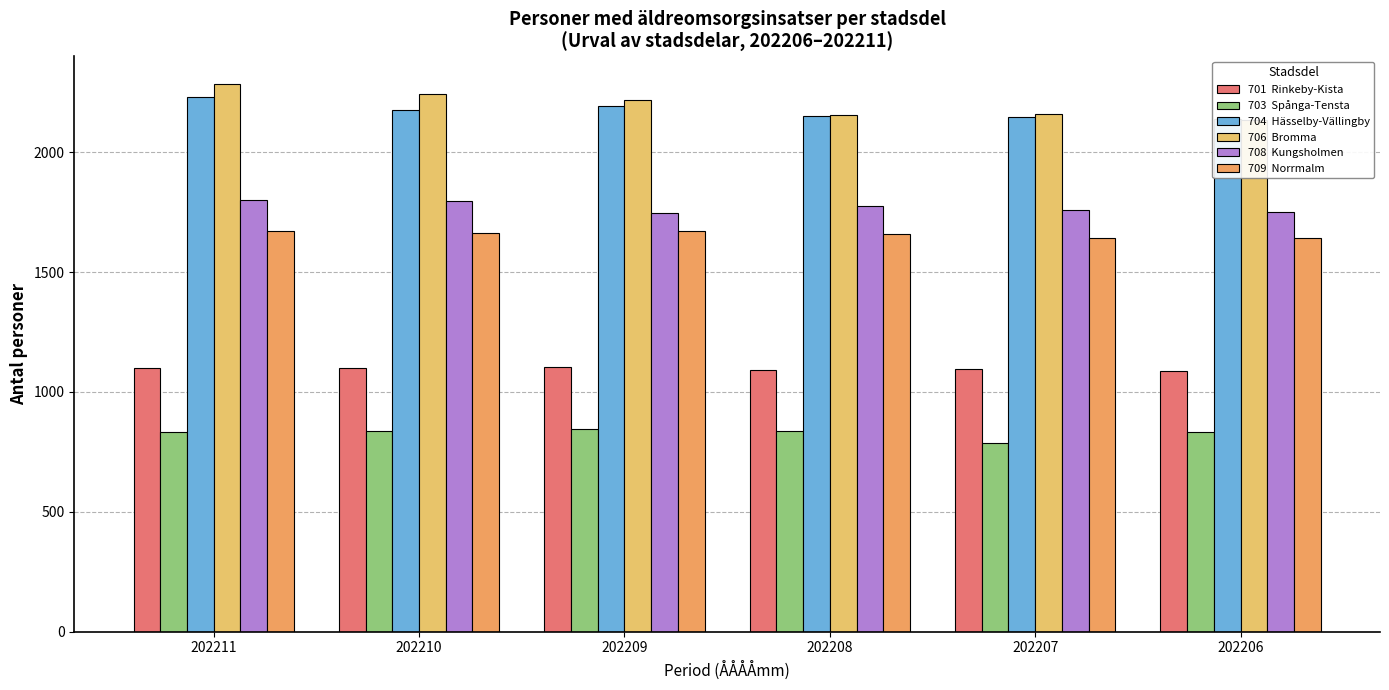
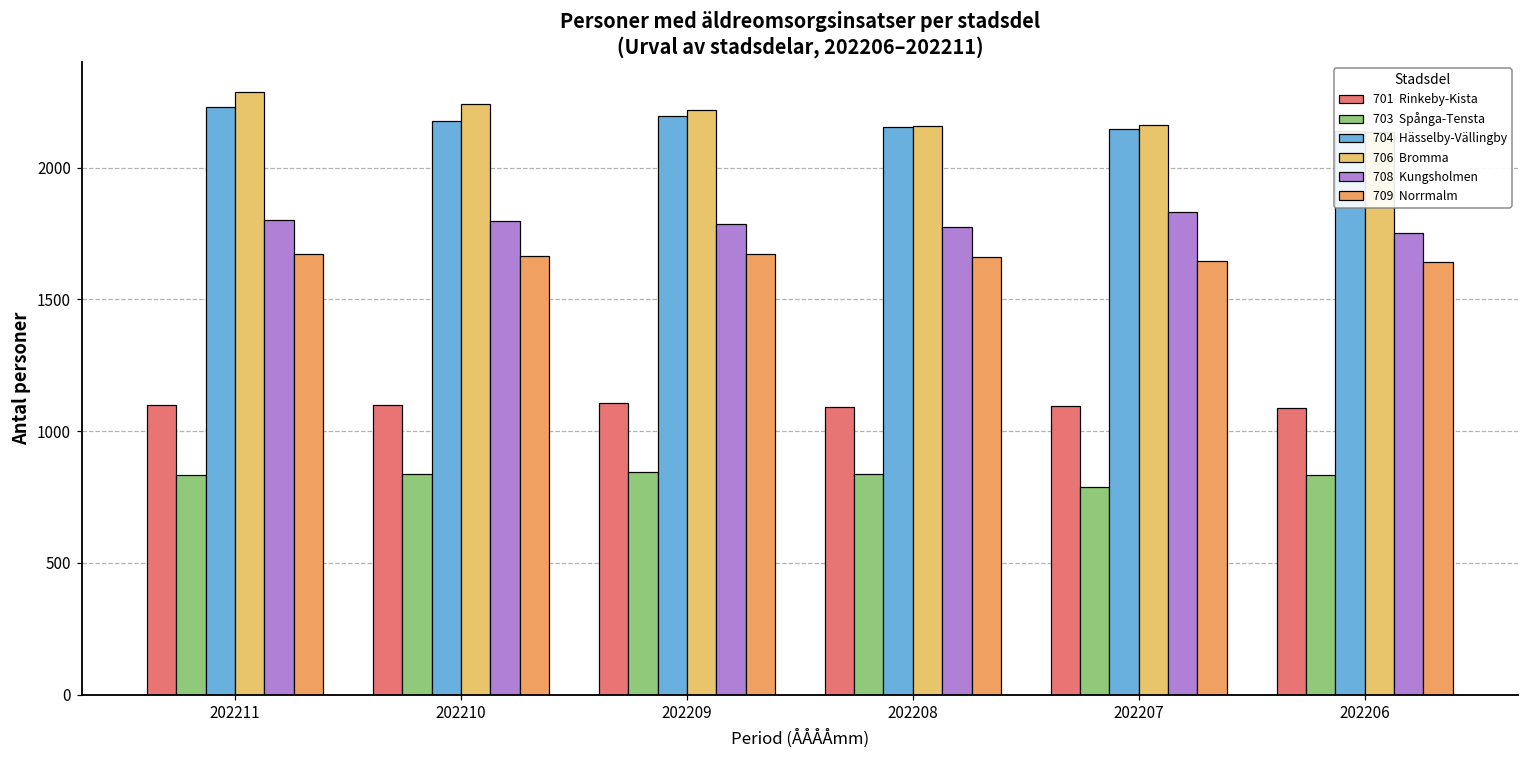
708 Kungsholmen, 202209: 1750 -> 1790
708 Kungsholmen, 202207: 1760 -> 1830
